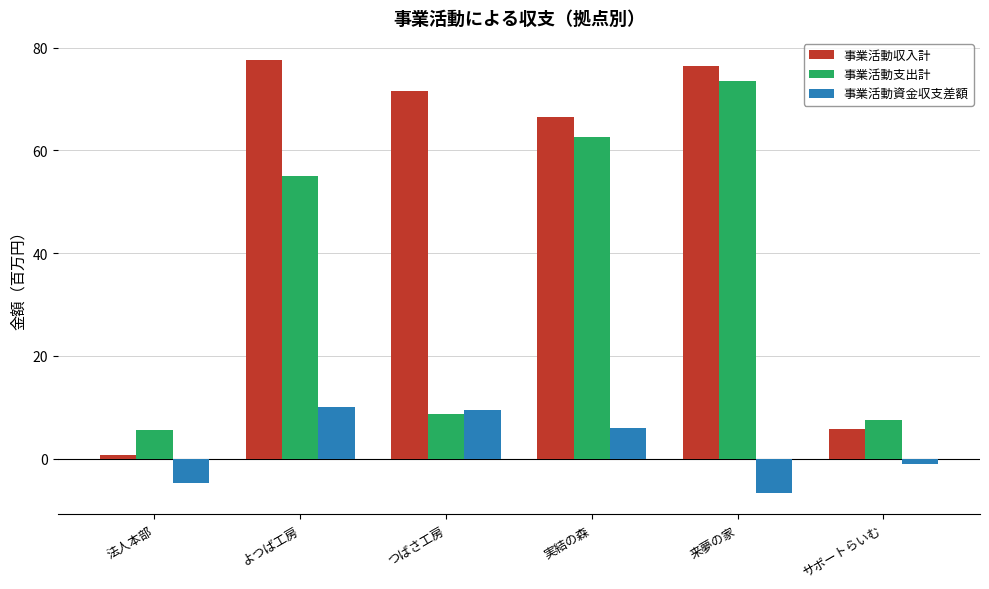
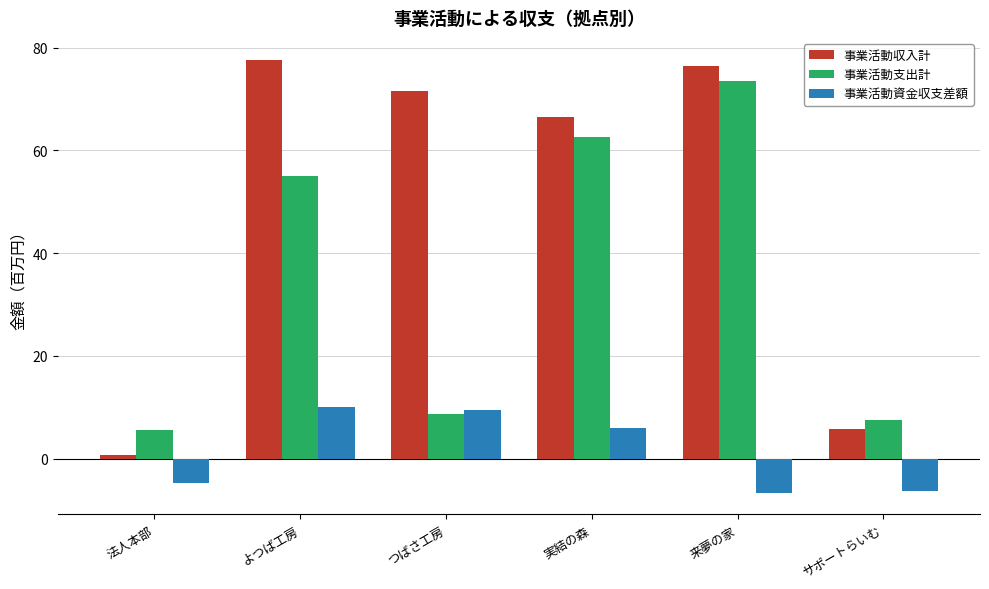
事業活動資金収支差額, サポートらいむ: -1 -> -6
